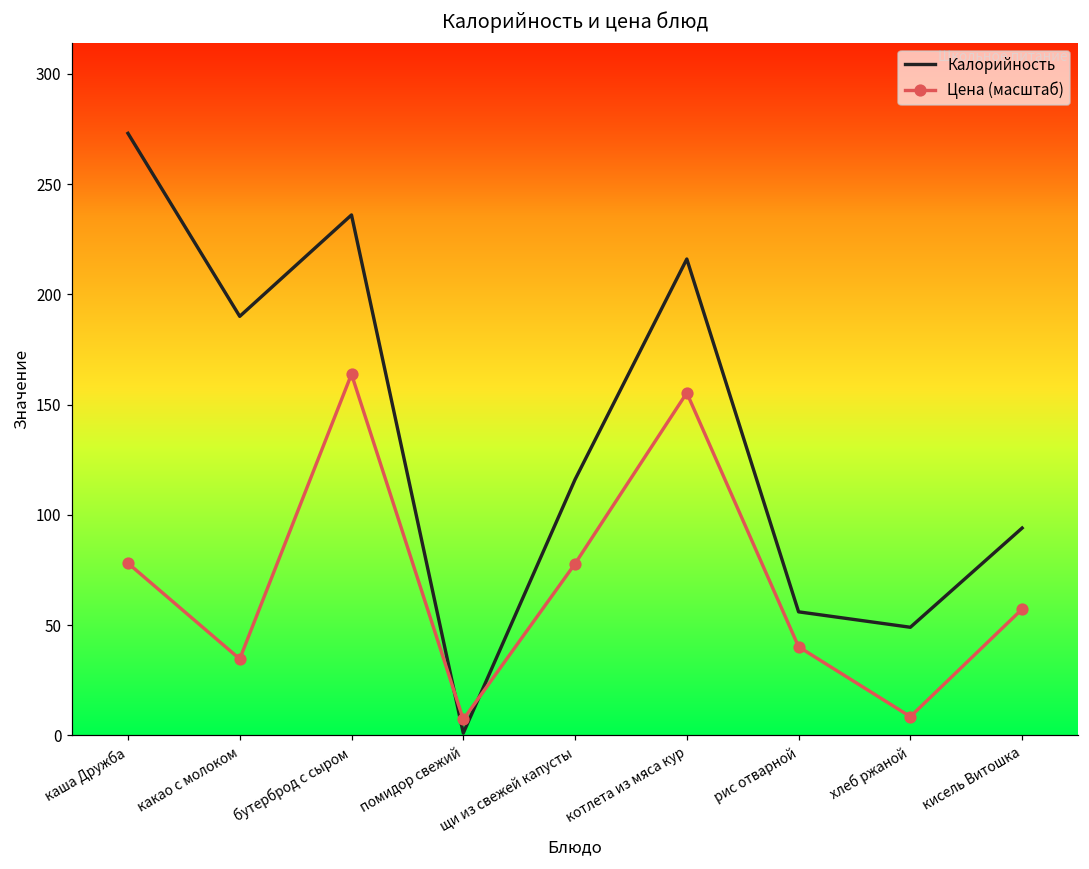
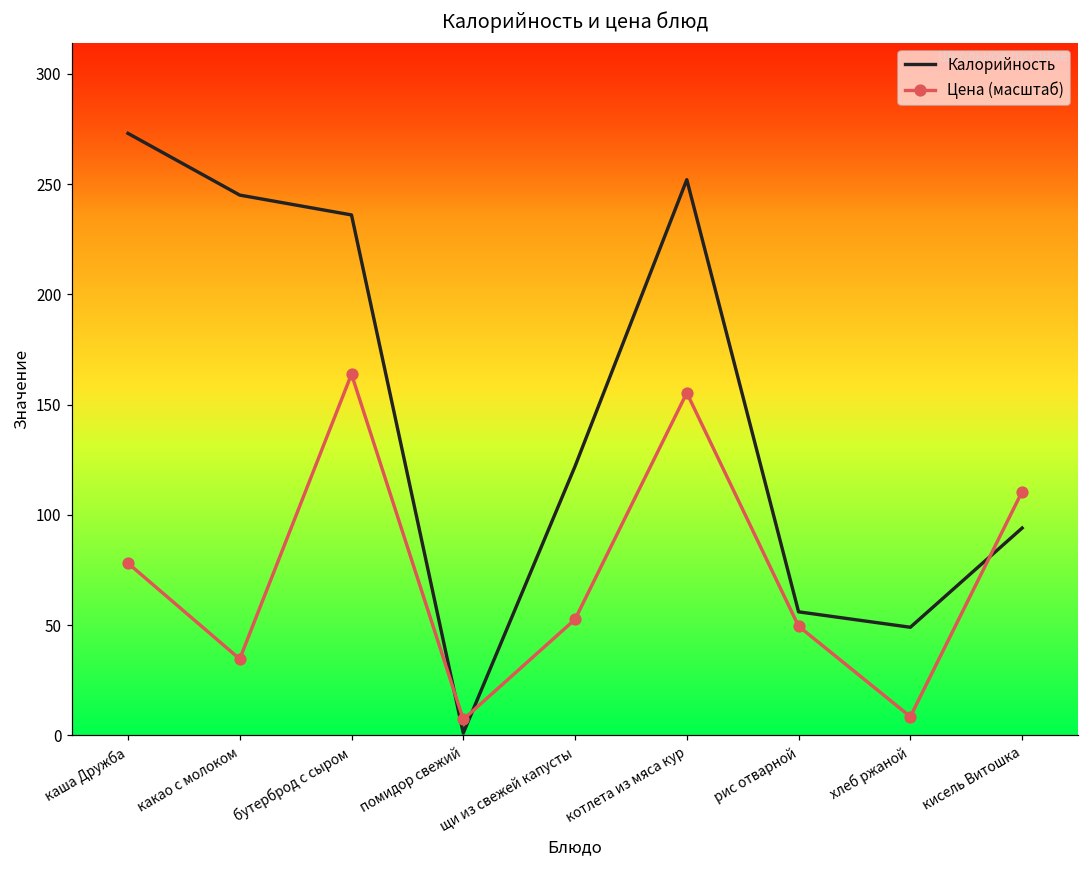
Калорийность, какао с молоком: 190 -> 245
Калорийность, щи из свежей капусты: 116 -> 122
Цена (масштаб), щи из свежей капусты: 78 -> 53
Калорийность, котлета из мяса кур: 216 -> 252
Цена (масштаб), рис отварной: 40 -> 49
Цена (масштаб), кисель Витошка: 57 -> 111
